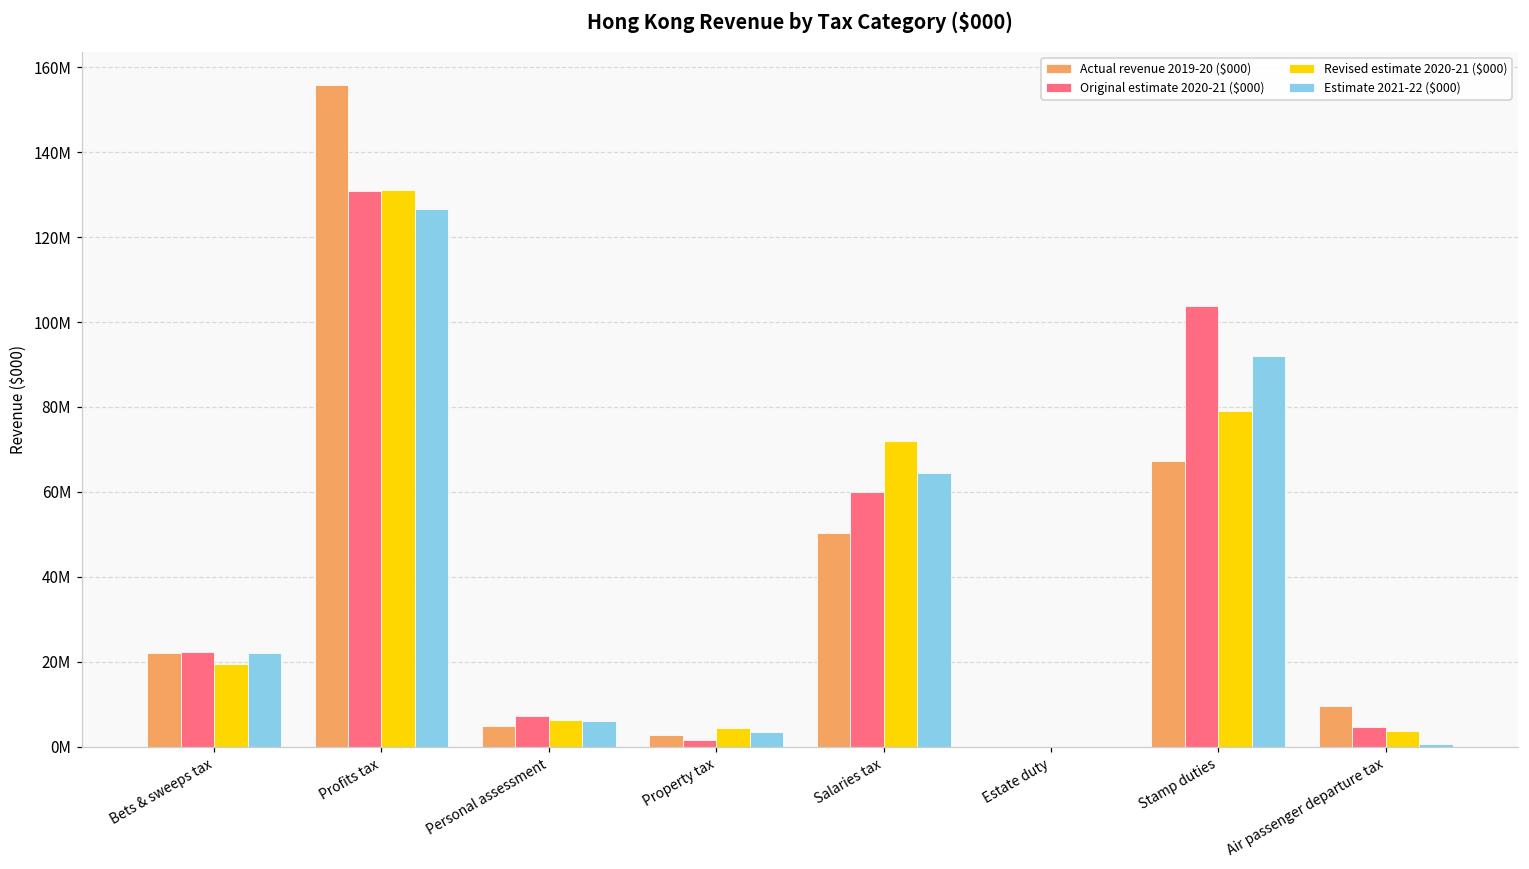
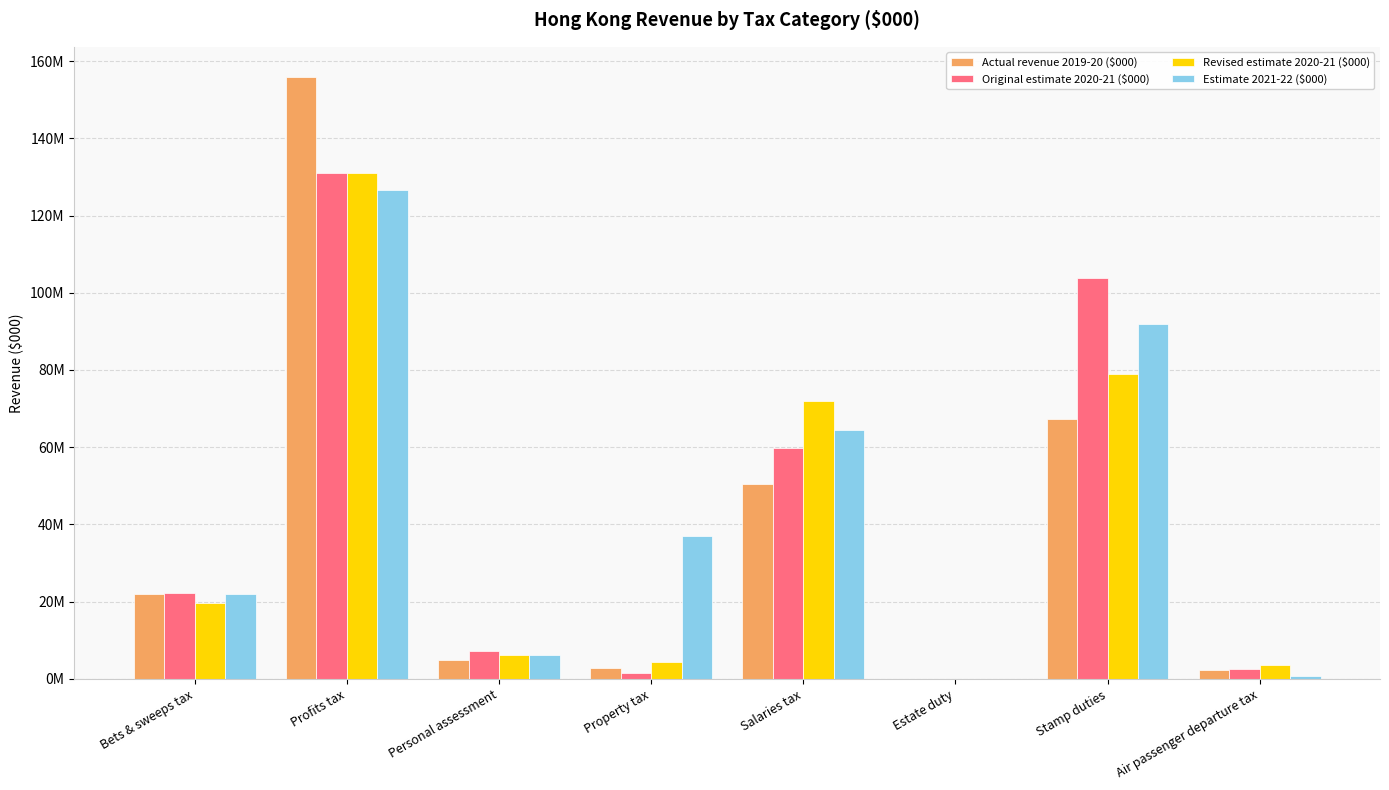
Estimate 2021-22 ($000), Property tax: 4000000 -> 37000000
Actual revenue 2019-20 ($000), Air passenger departure tax: 9000000 -> 2000000
Original estimate 2020-21 ($000), Air passenger departure tax: 5000000 -> 3000000
